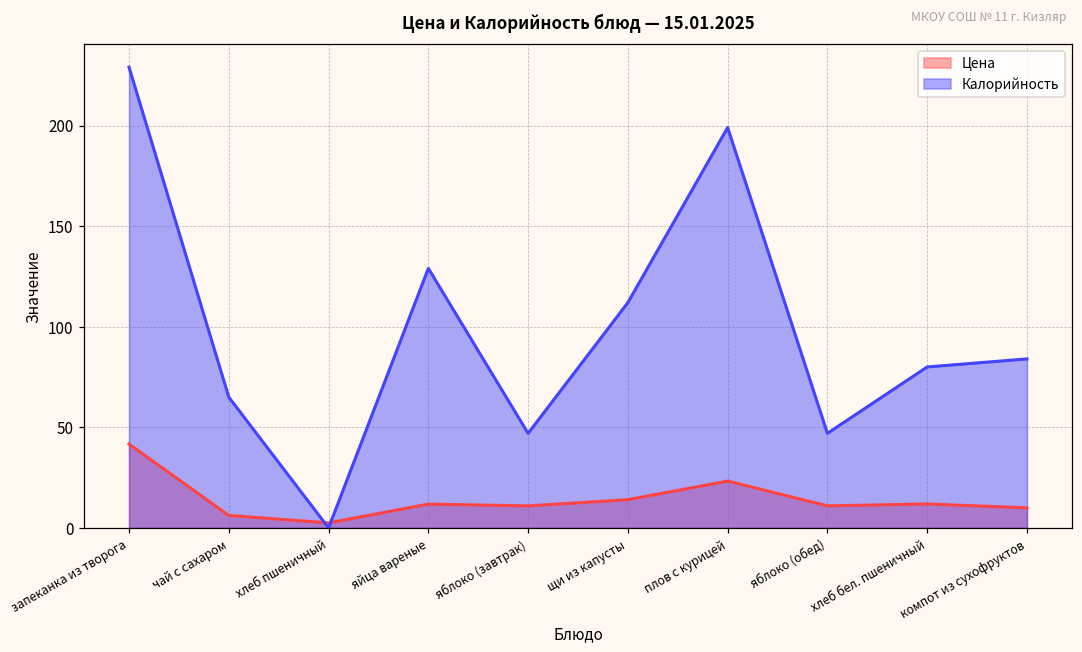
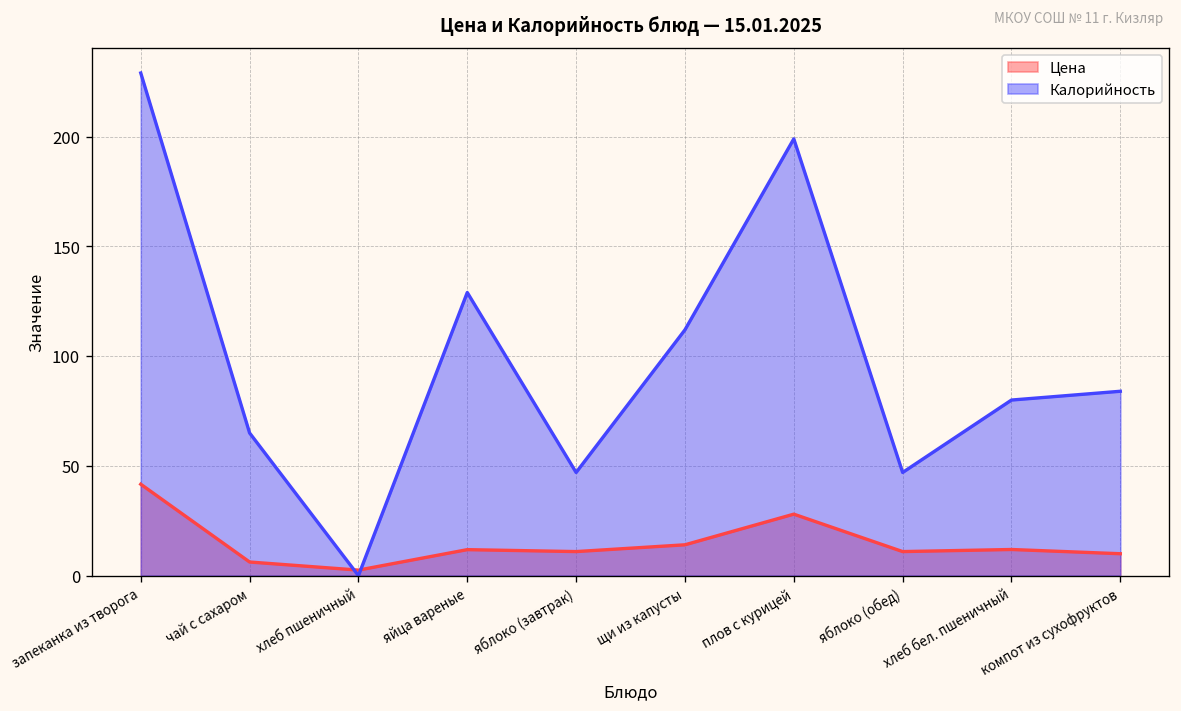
Цена, плов с курицей: 23 -> 28
